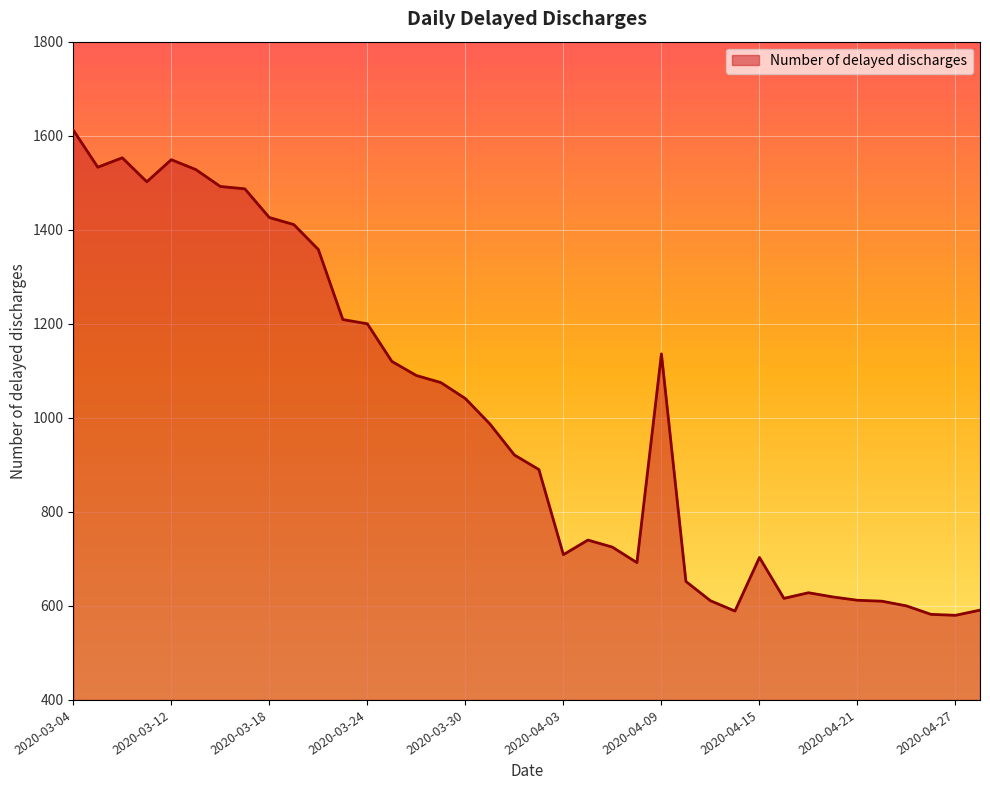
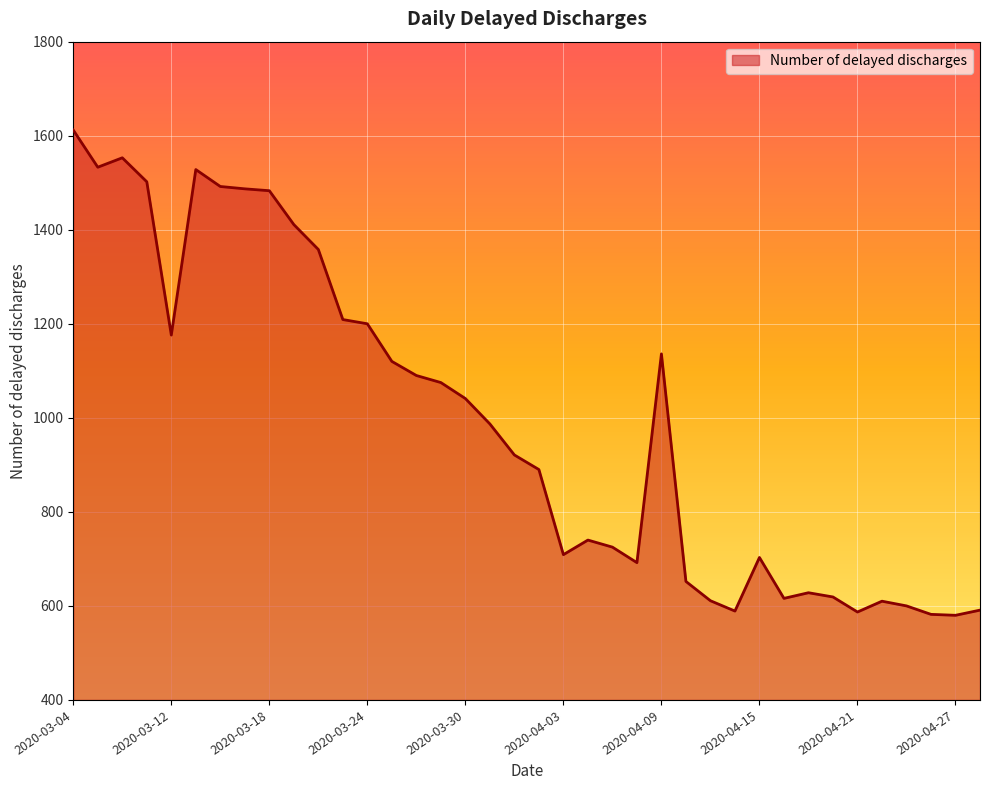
2020-03-12: 1550 -> 1180
2020-03-18: 1430 -> 1480
2020-04-21: 610 -> 590
